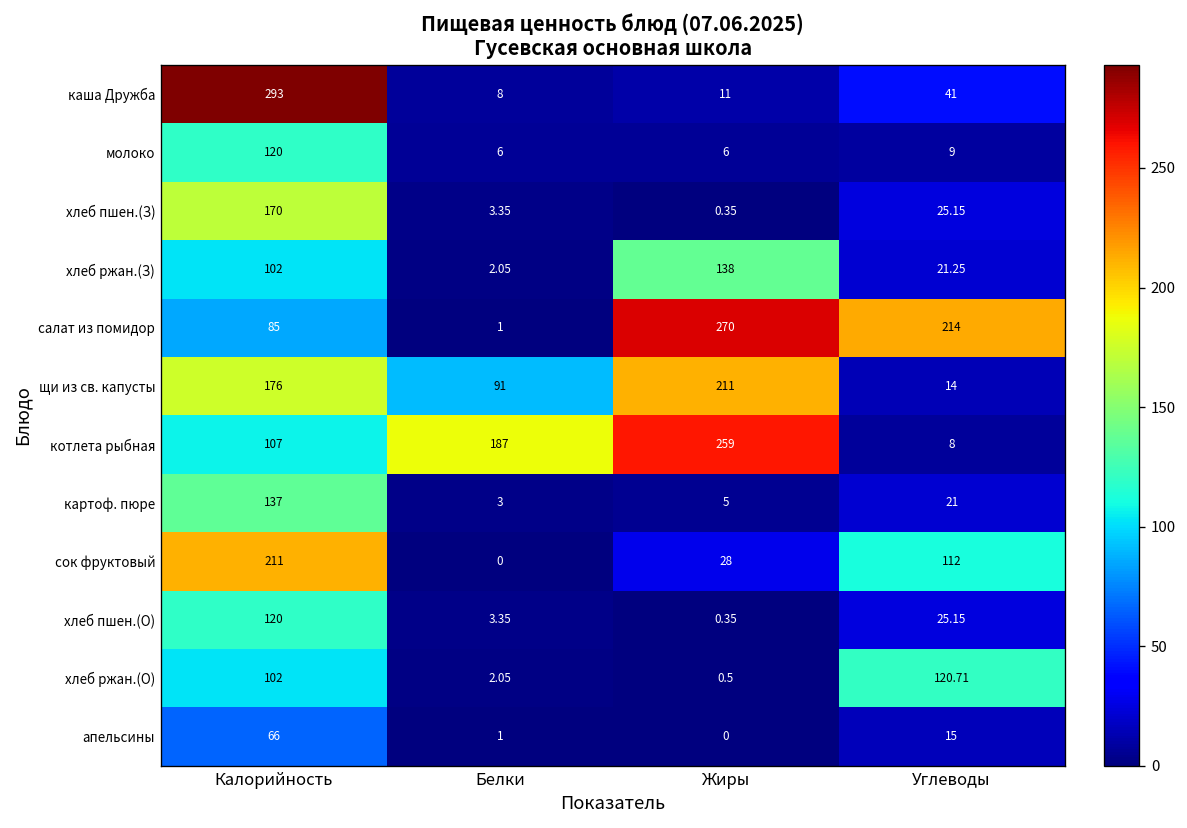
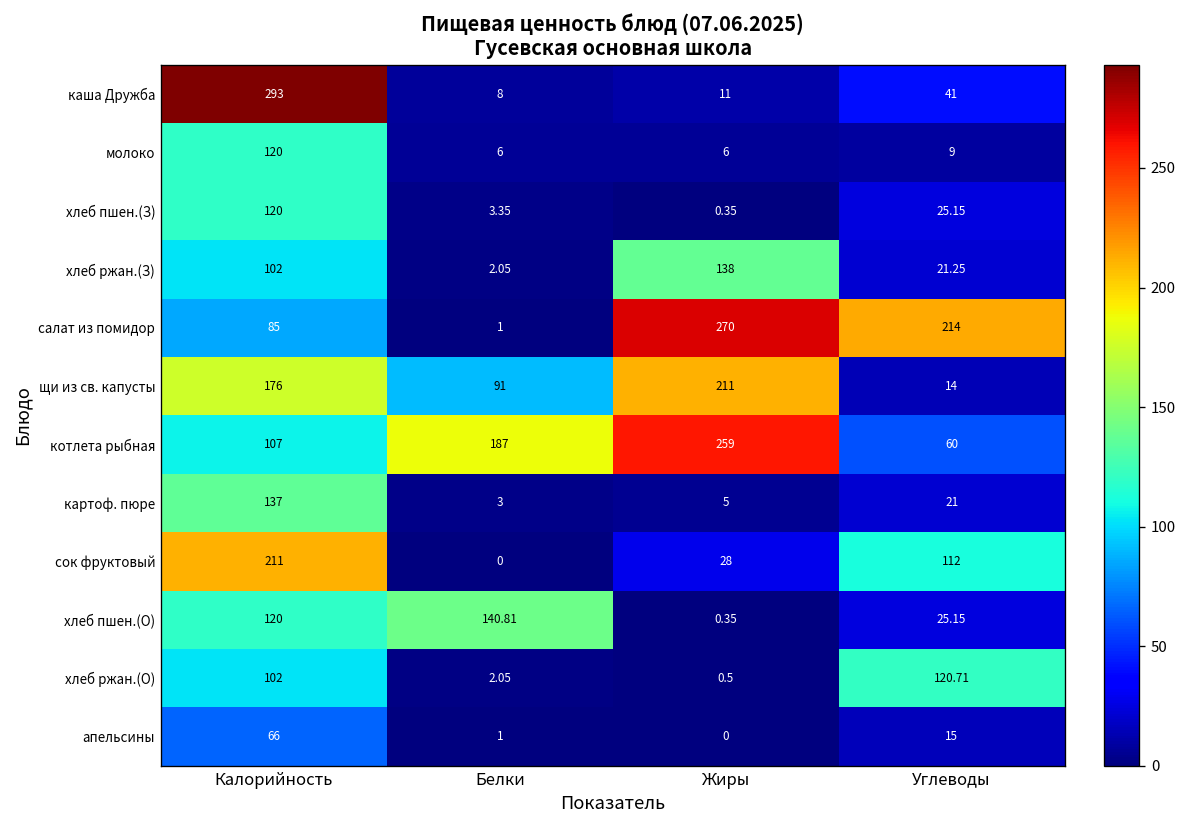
хлеб пшен.(З), Калорийность: 170 -> 120
котлета рыбная, Углеводы: 8 -> 60
хлеб пшен.(О), Белки: 3.35 -> 140.81
